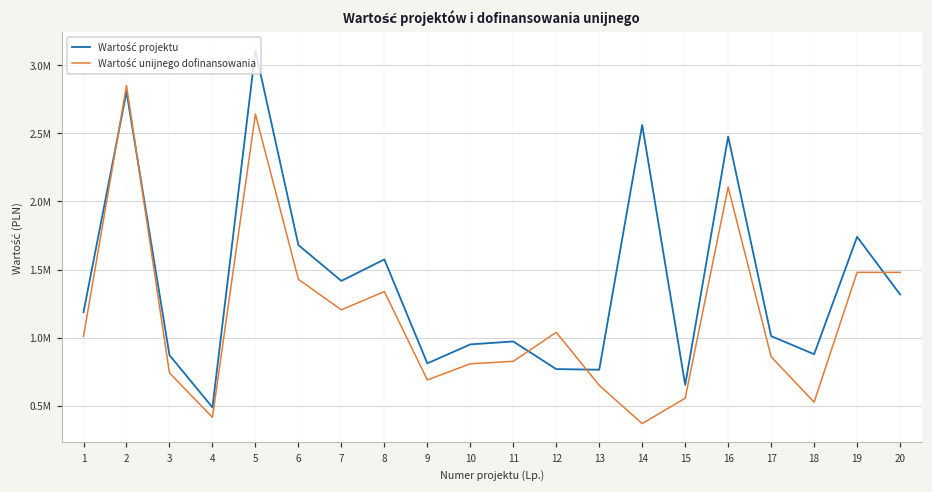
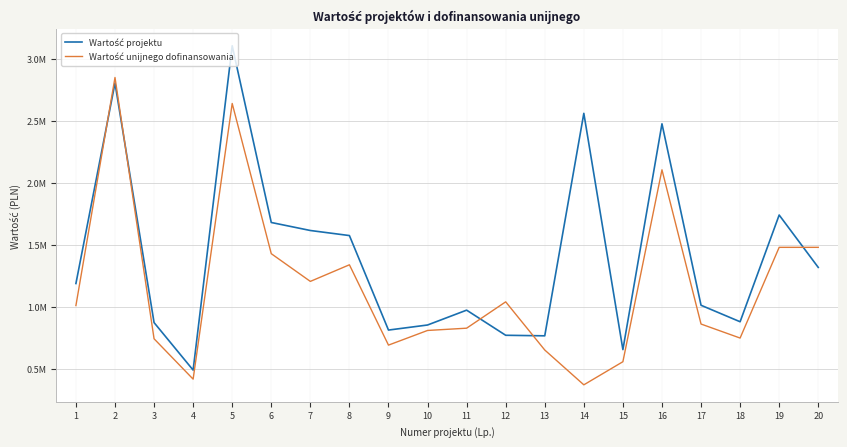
Wartość projektu, 7: 1420000 -> 1620000
Wartość projektu, 10: 950000 -> 850000
Wartość unijnego dofinansowania, 18: 530000 -> 750000
